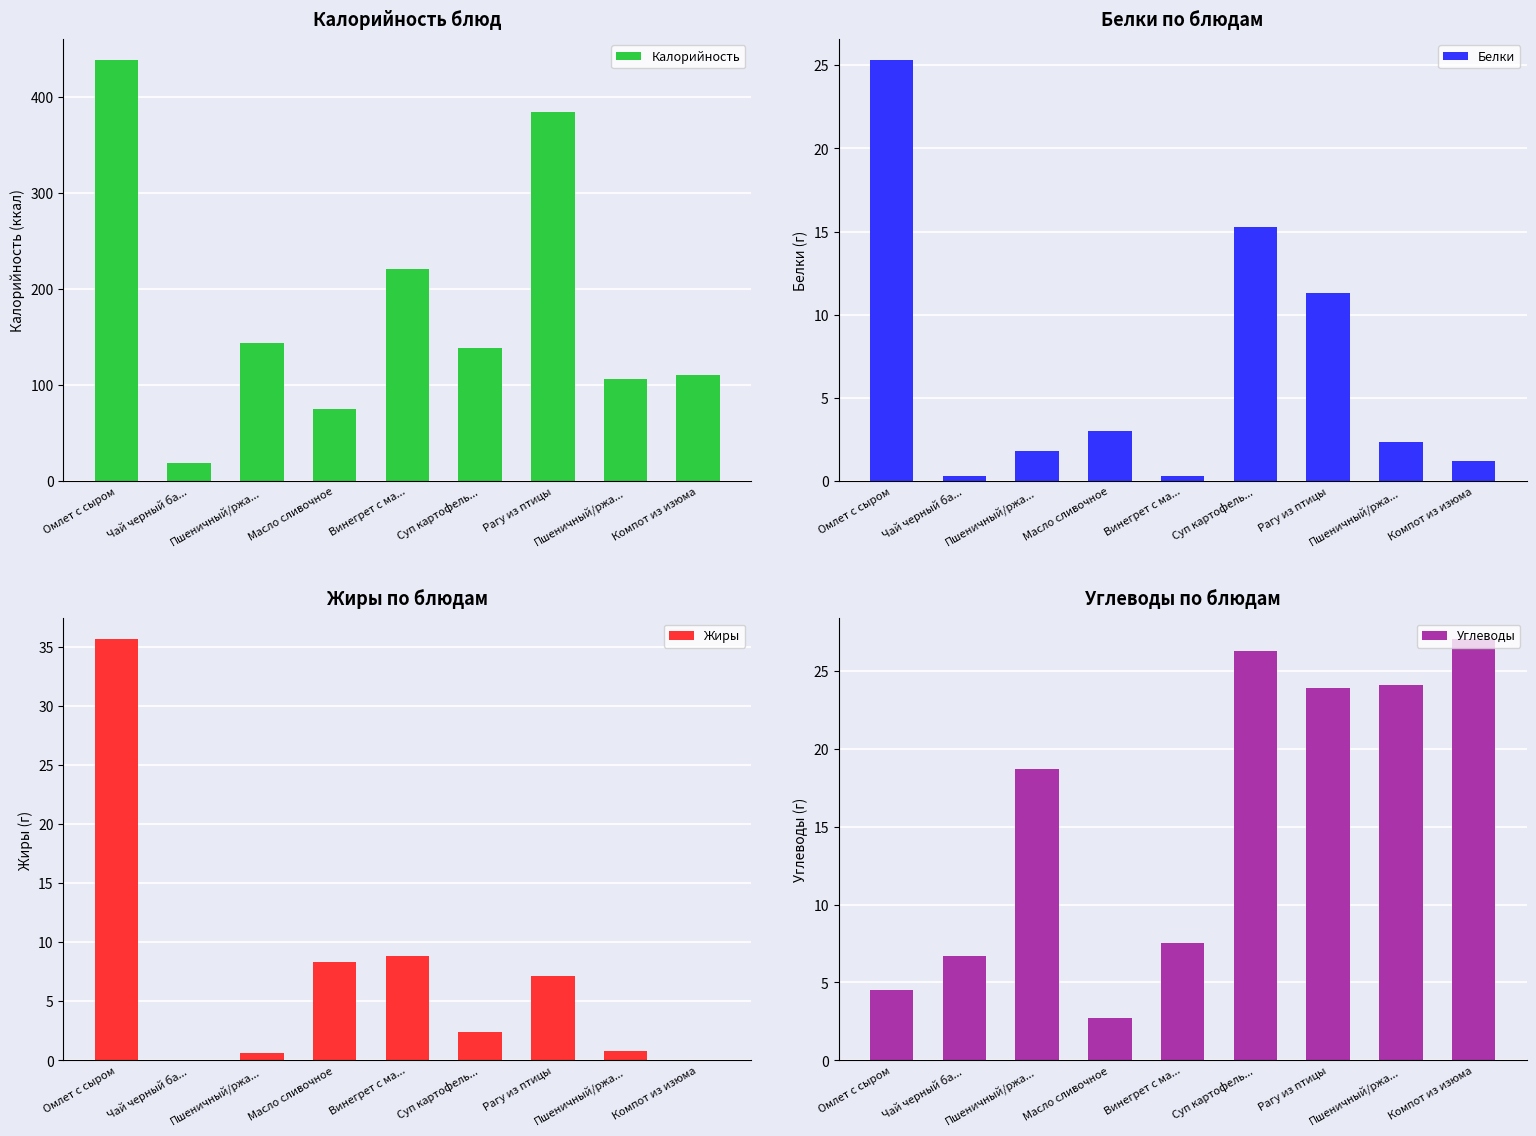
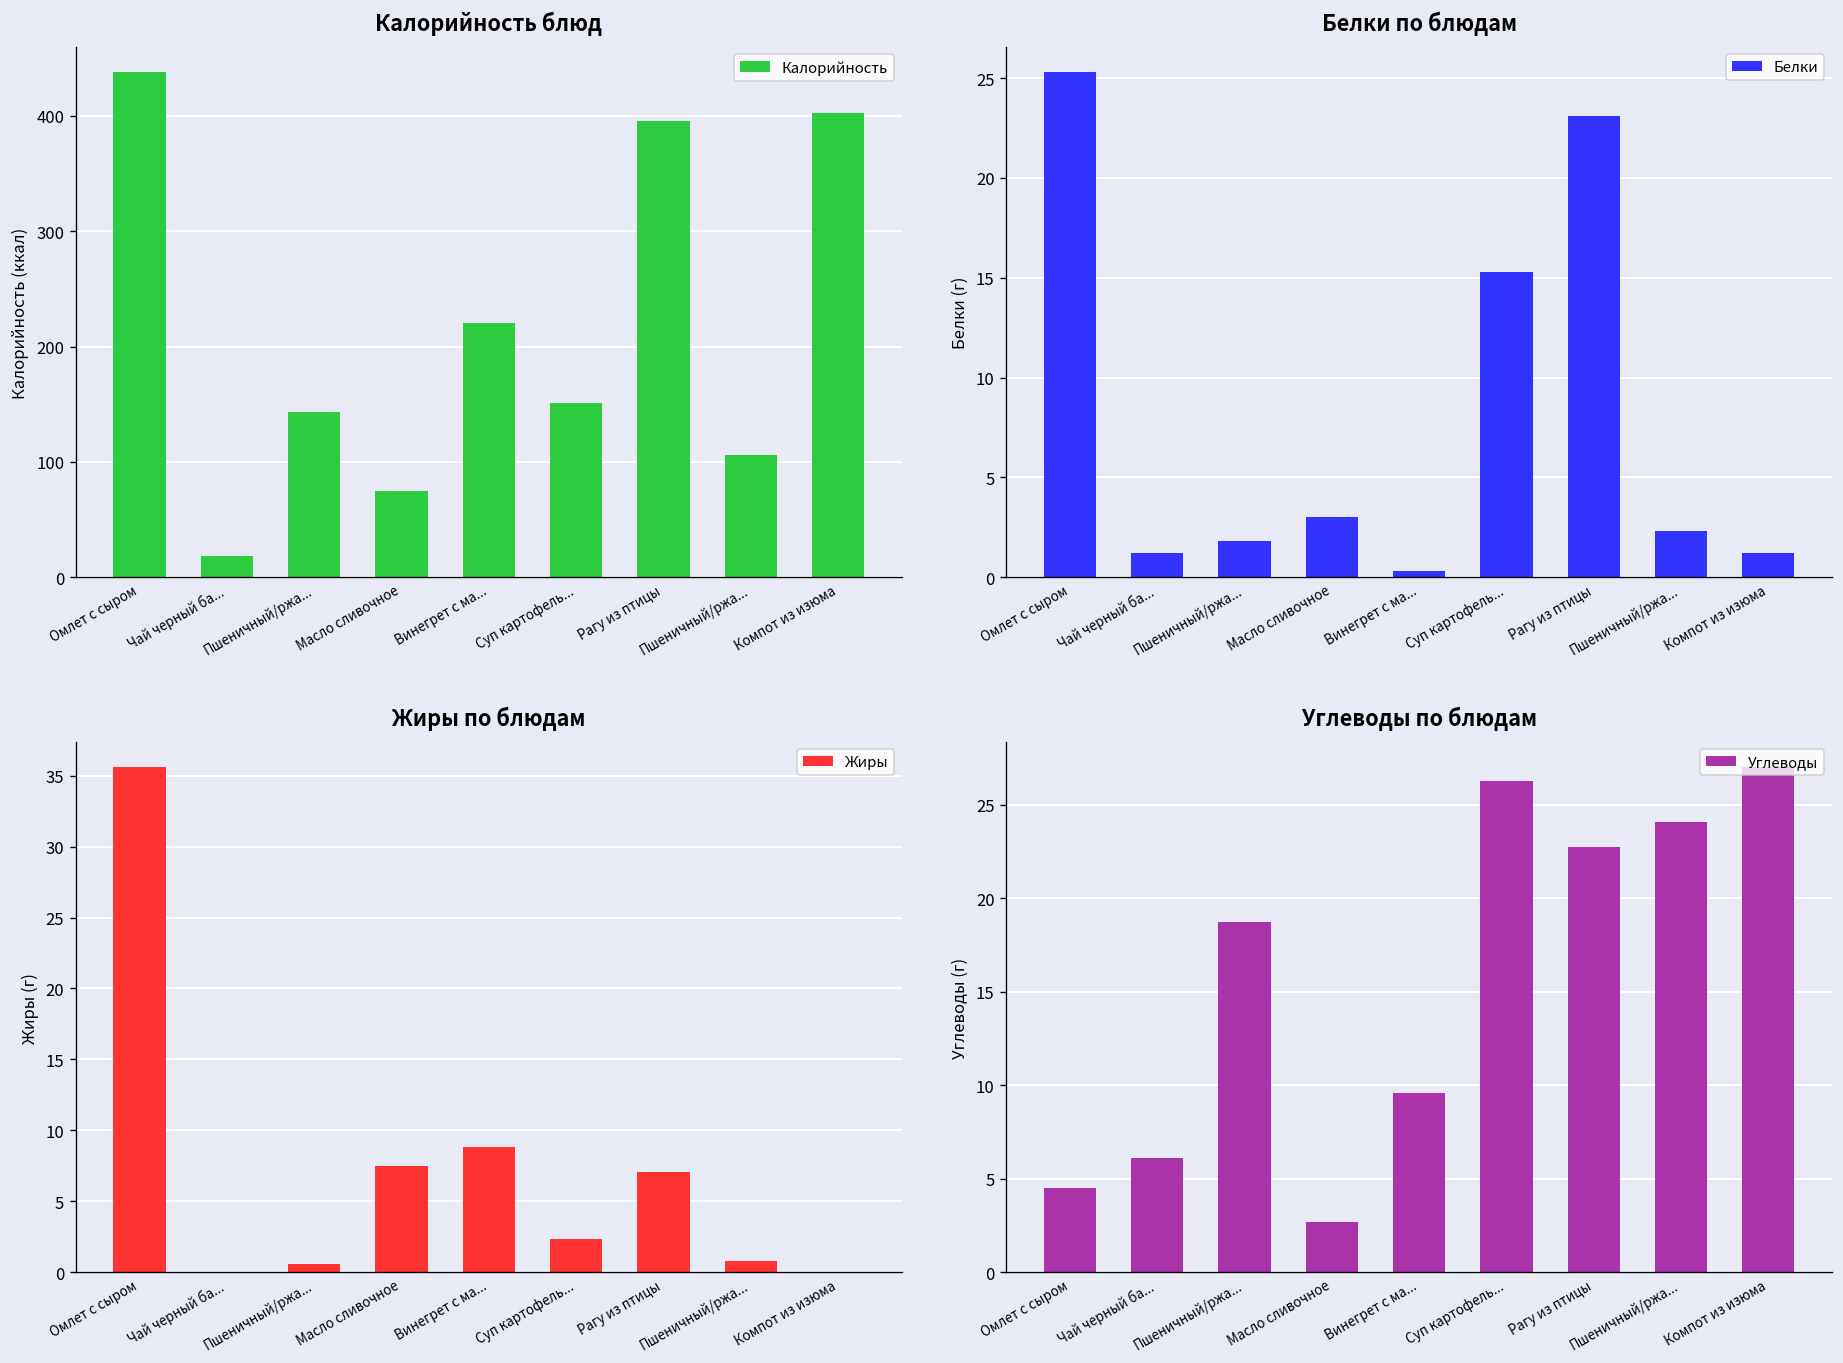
Калорийность блюд, Суп картофель...: 140 -> 150
Калорийность блюд, Рагу из птицы: 380 -> 400
Калорийность блюд, Компот из изюма: 110 -> 400
Белки по блюдам, Чай черный ба...: 0.3 -> 1.2
Белки по блюдам, Рагу из птицы: 11.3 -> 23.1
Жиры по блюдам, Масло сливочное: 8.3 -> 7.5
Углеводы по блюдам, Чай черный ба...: 6.7 -> 6.1
Углеводы по блюдам, Винегрет с ма...: 7.5 -> 9.6
Углеводы по блюдам, Рагу из птицы: 23.9 -> 22.7
